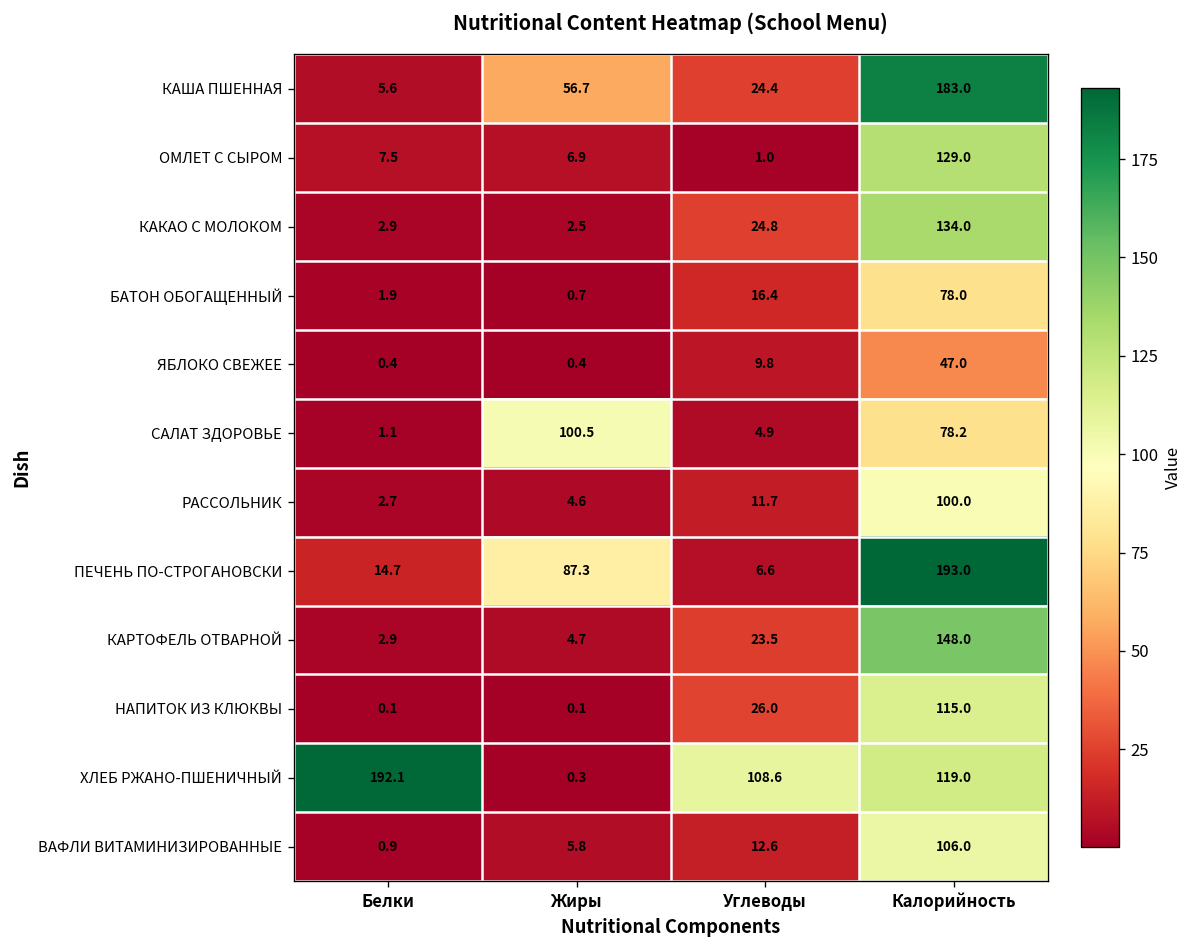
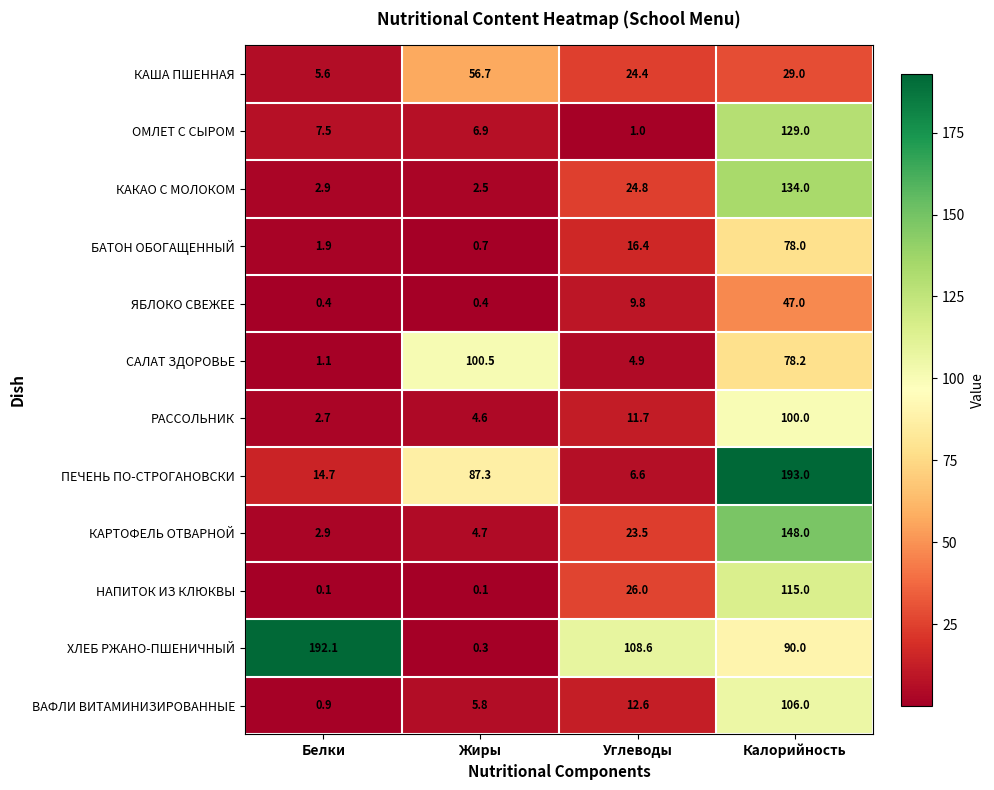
КАША ПШЕННАЯ, Калорийность: 183.0 -> 29.0
ХЛЕБ РЖАНО-ПШЕНИЧНЫЙ, Калорийность: 119.0 -> 90.0
